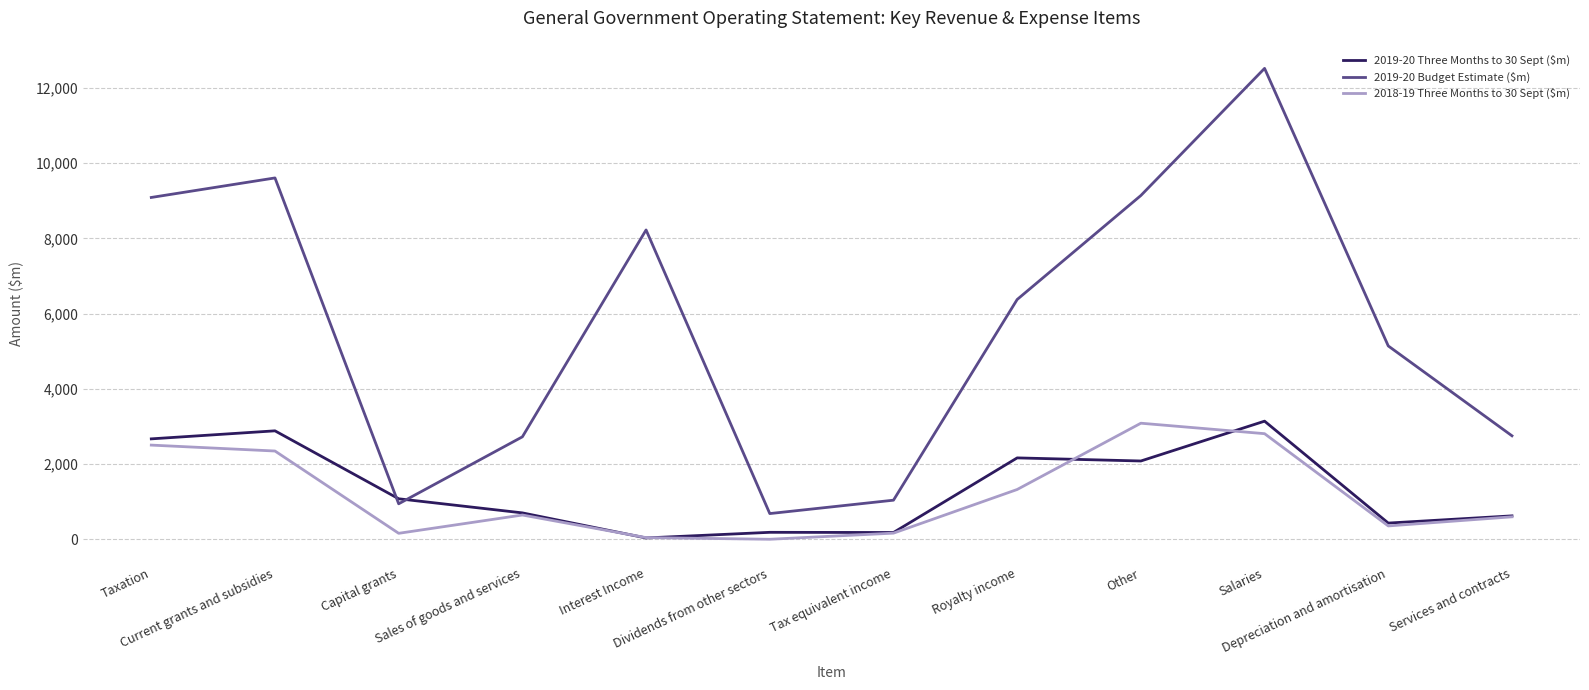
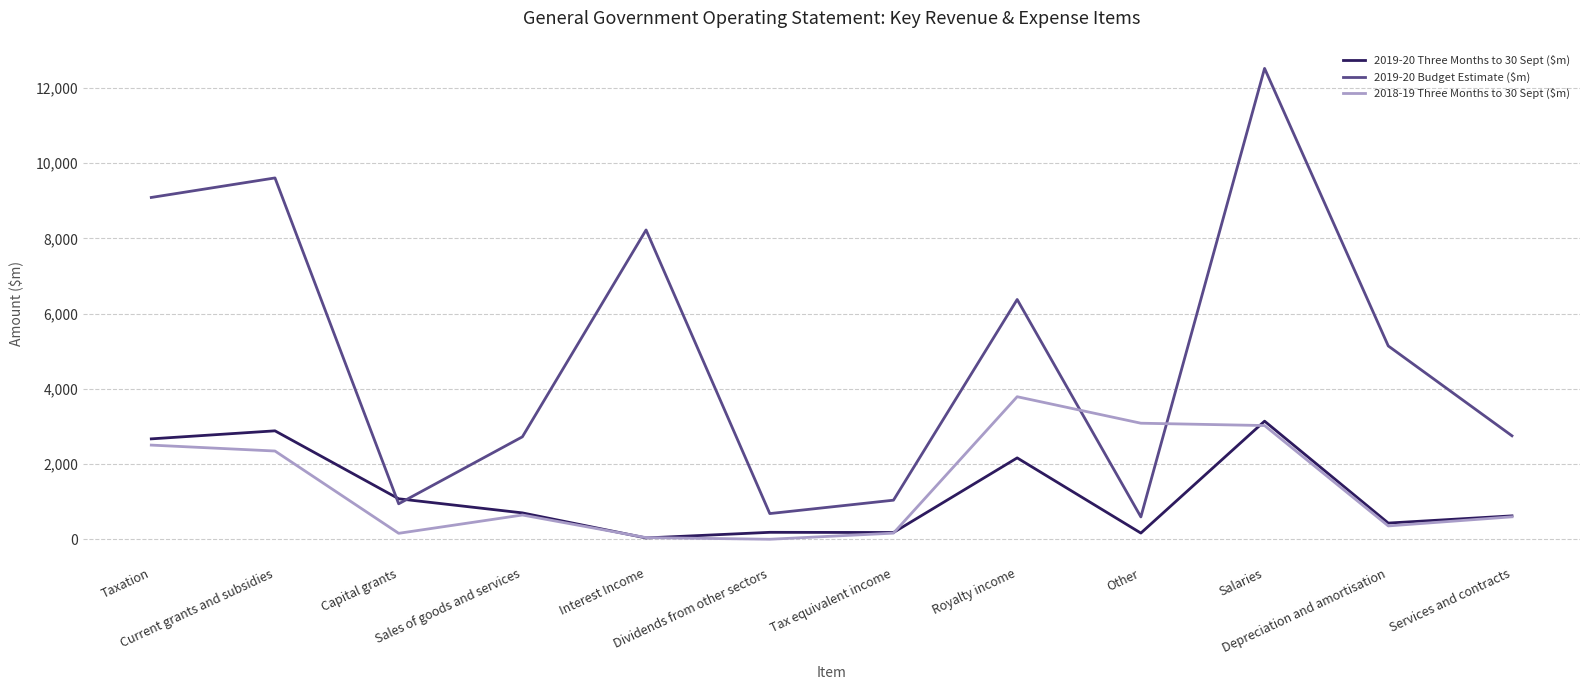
2018-19 Three Months to 30 Sept ($m), Royalty income: 1,300 -> 3,800
2019-20 Three Months to 30 Sept ($m), Other: 2,100 -> 200
2019-20 Budget Estimate ($m), Other: 9,100 -> 600
2018-19 Three Months to 30 Sept ($m), Salaries: 2,800 -> 3,000
